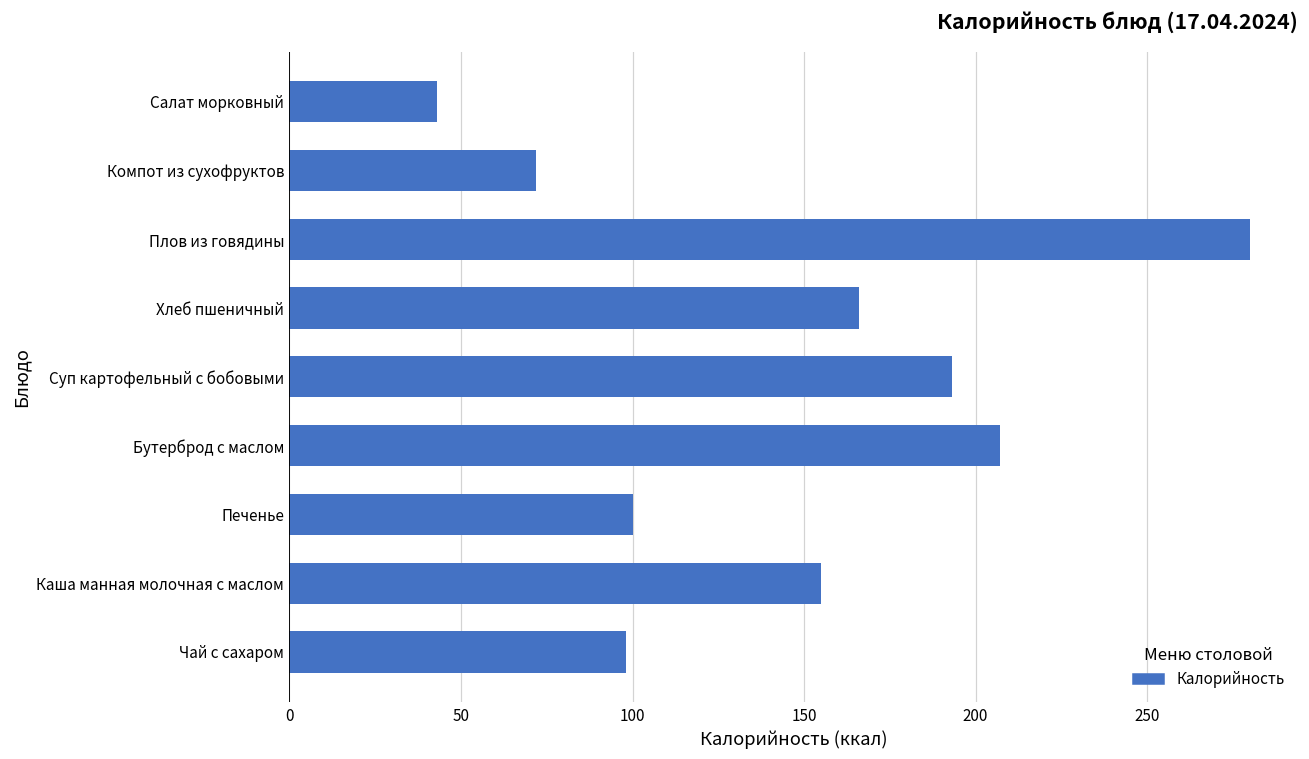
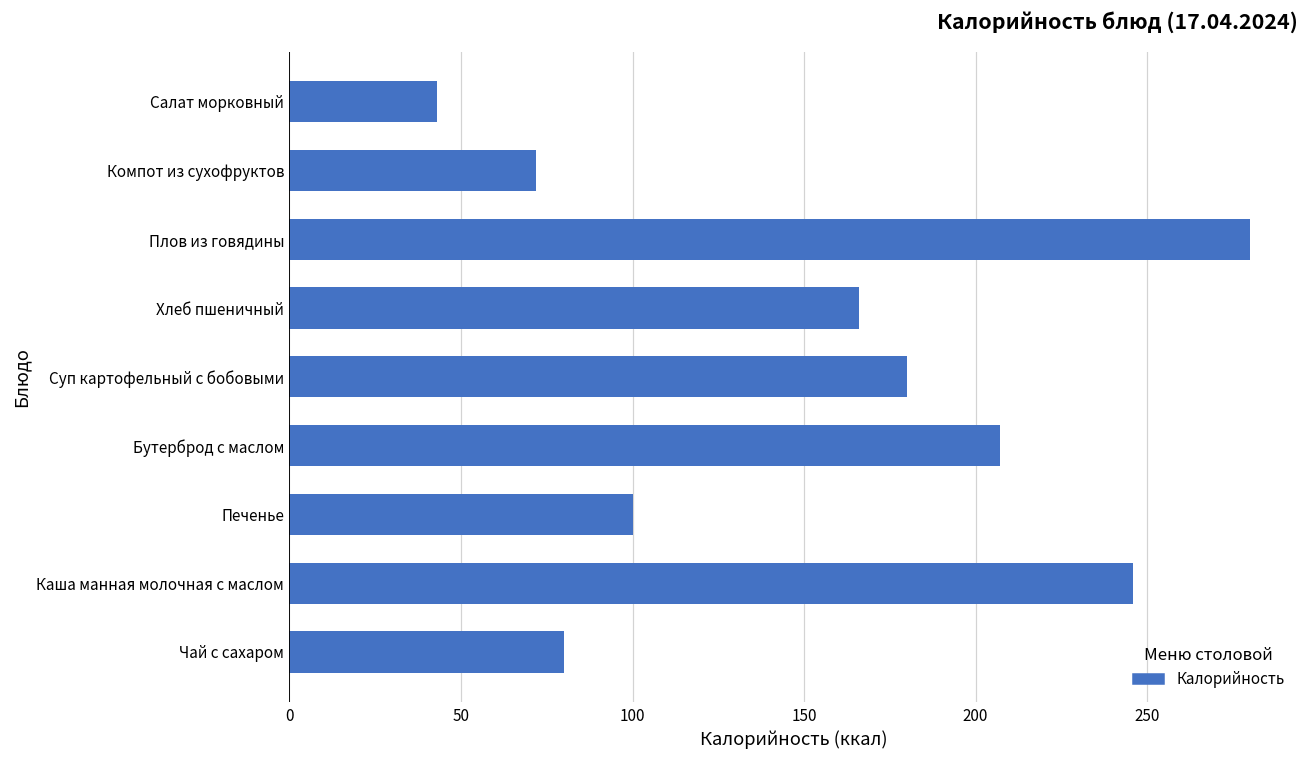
Суп картофельный с бобовыми: 193 -> 180
Каша манная молочная с маслом: 155 -> 246
Чай с сахаром: 98 -> 80
